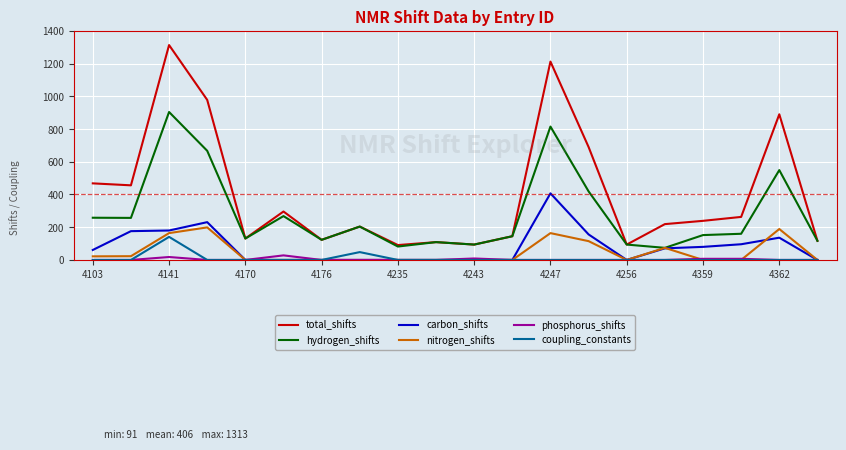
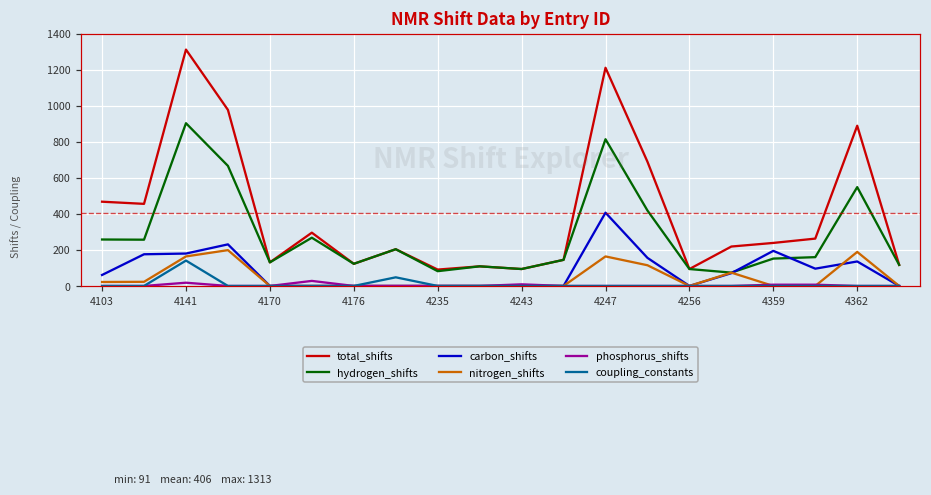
carbon_shifts, 4359: 80 -> 200
